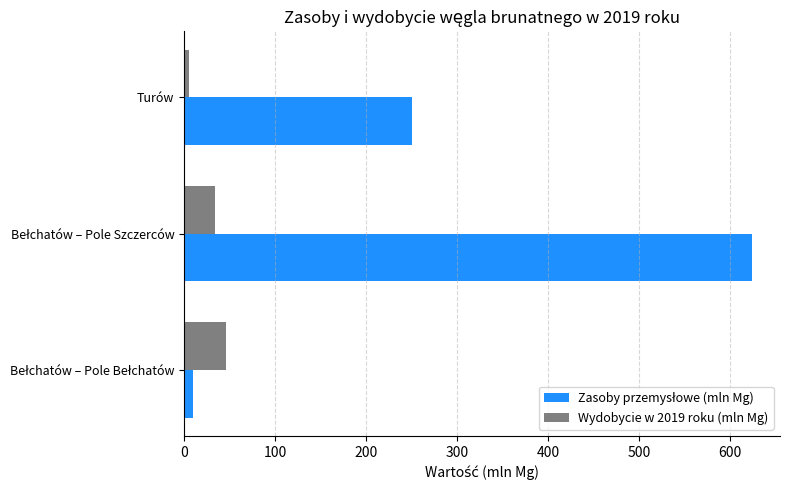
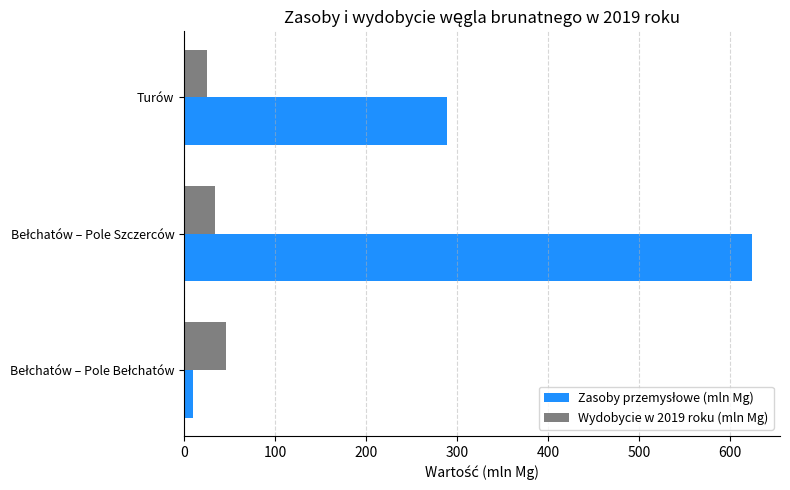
Wydobycie w 2019 roku (mln Mg), Turów: 0 -> 20
Zasoby przemysłowe (mln Mg), Turów: 250 -> 290
